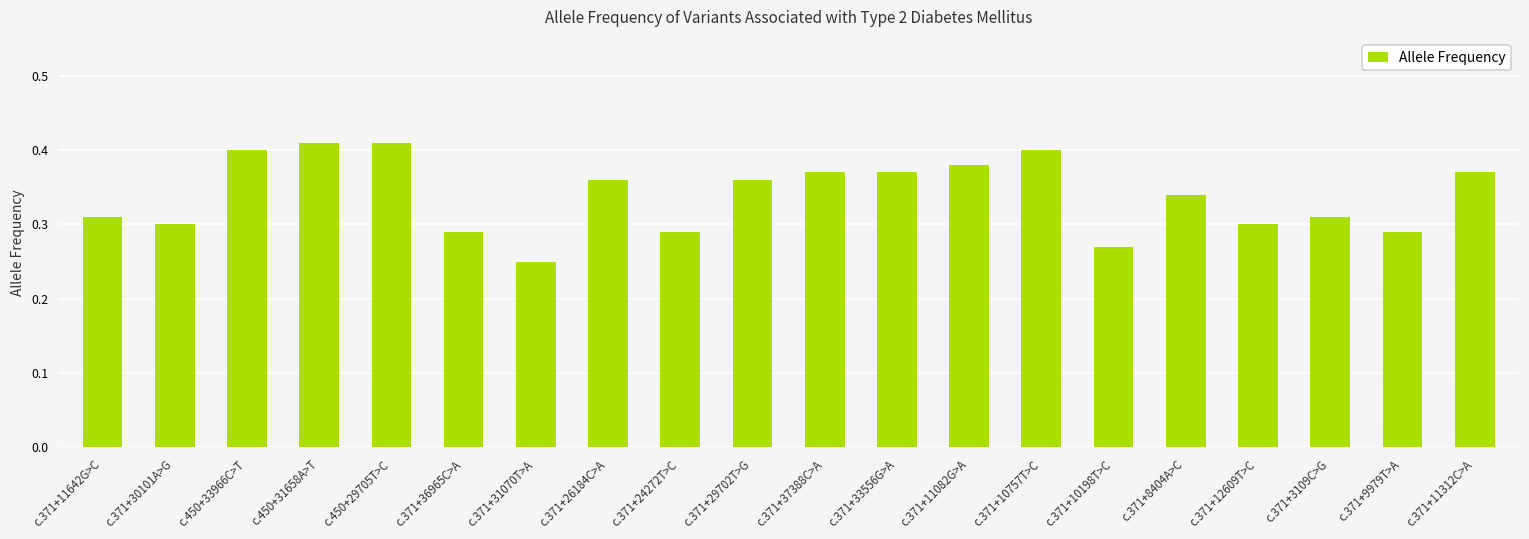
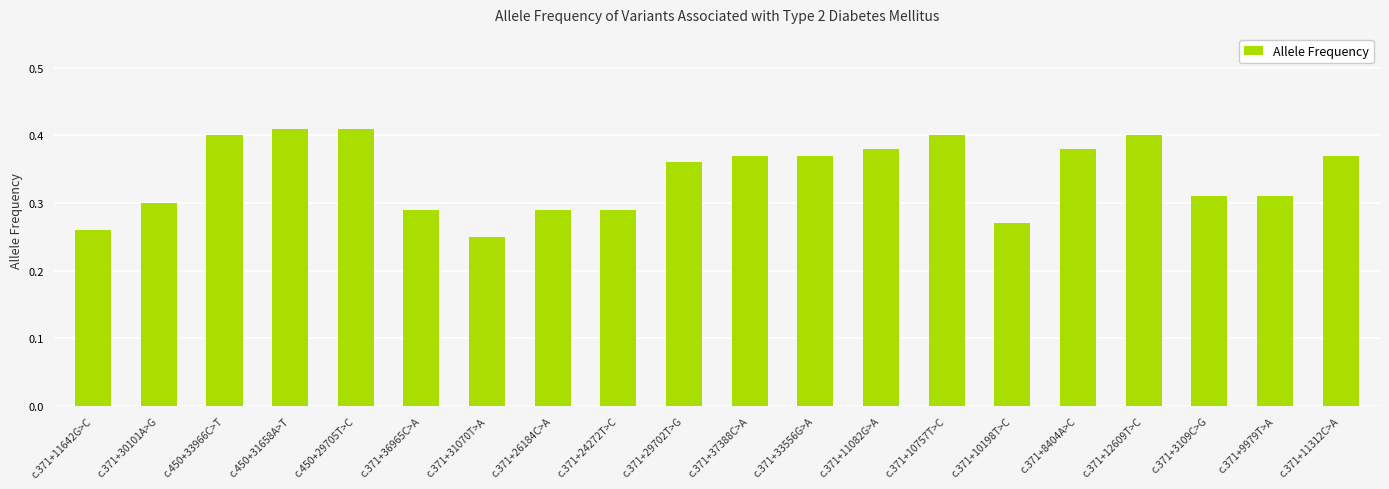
c.371+11642G>C: 0.31 -> 0.26
c.371+26184C>A: 0.36 -> 0.29
c.371+8404A>C: 0.34 -> 0.38
c.371+12609T>C: 0.3 -> 0.4
c.371+9979T>A: 0.29 -> 0.31
